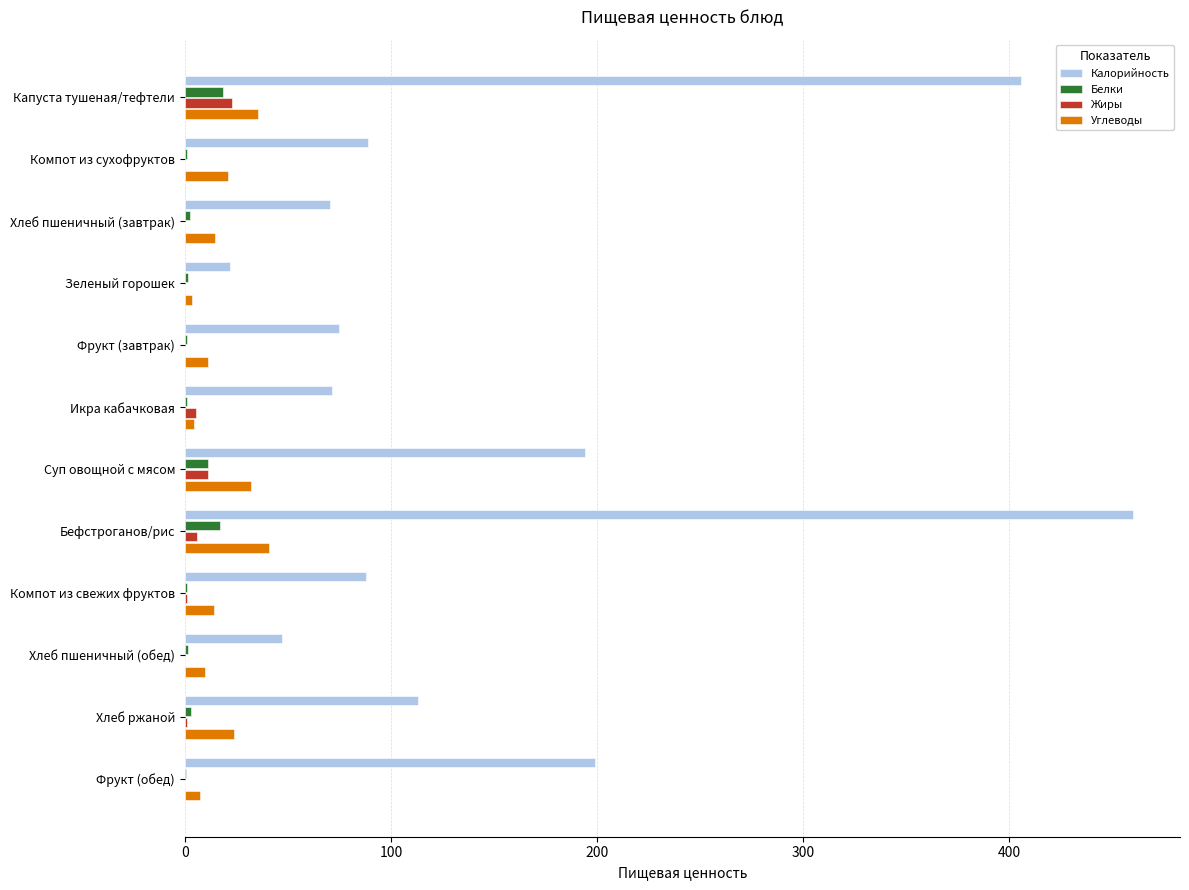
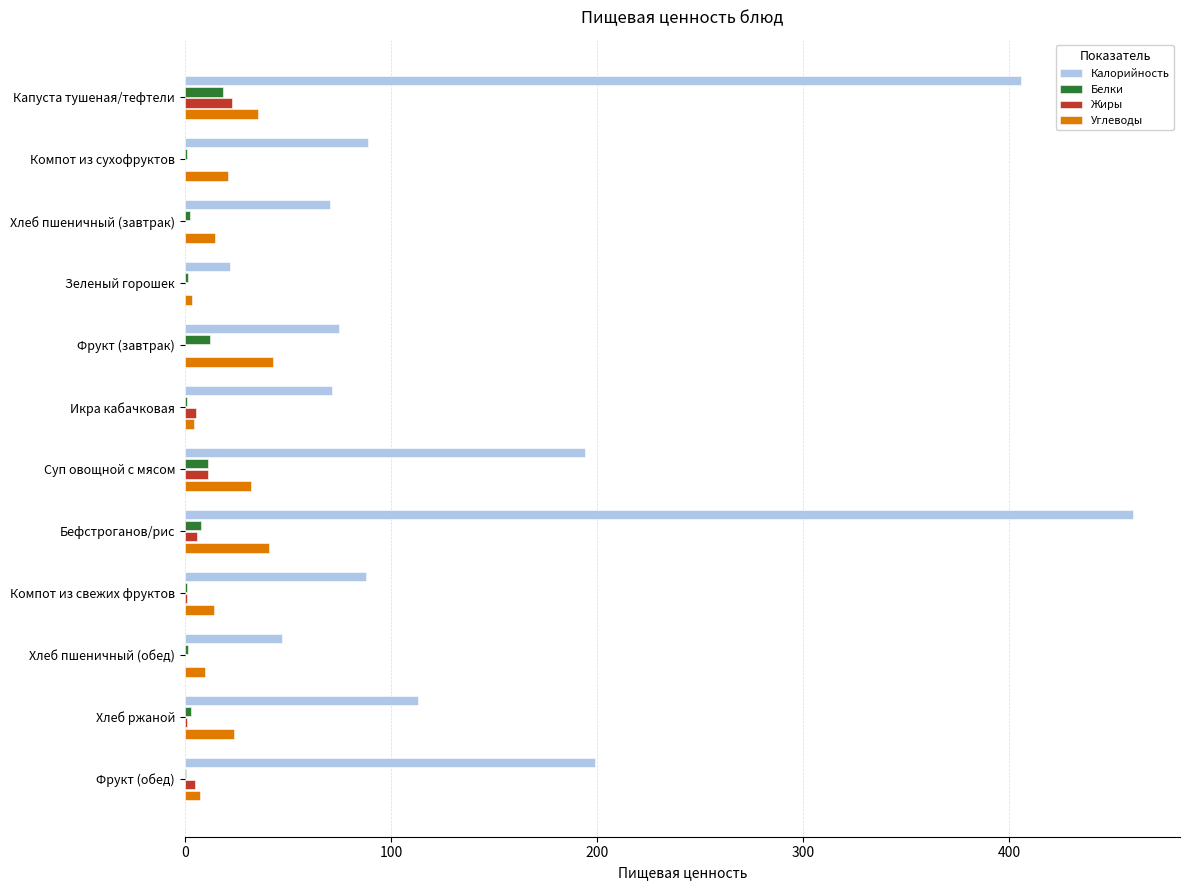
Белки, Фрукт (завтрак): 1 -> 12
Углеводы, Фрукт (завтрак): 11 -> 43
Белки, Бефстроганов/рис: 17 -> 8
Жиры, Фрукт (обед): 0 -> 5
